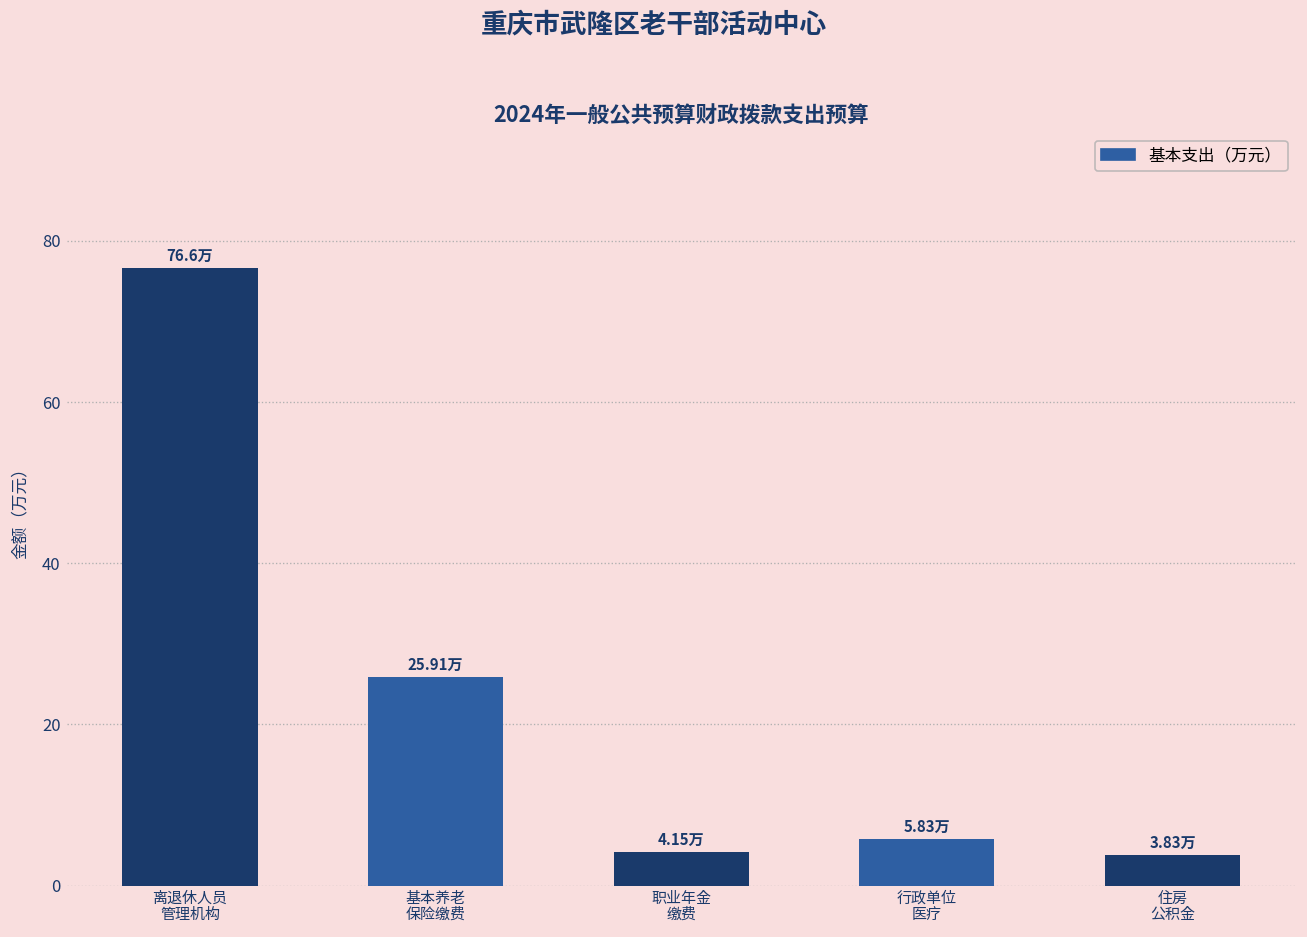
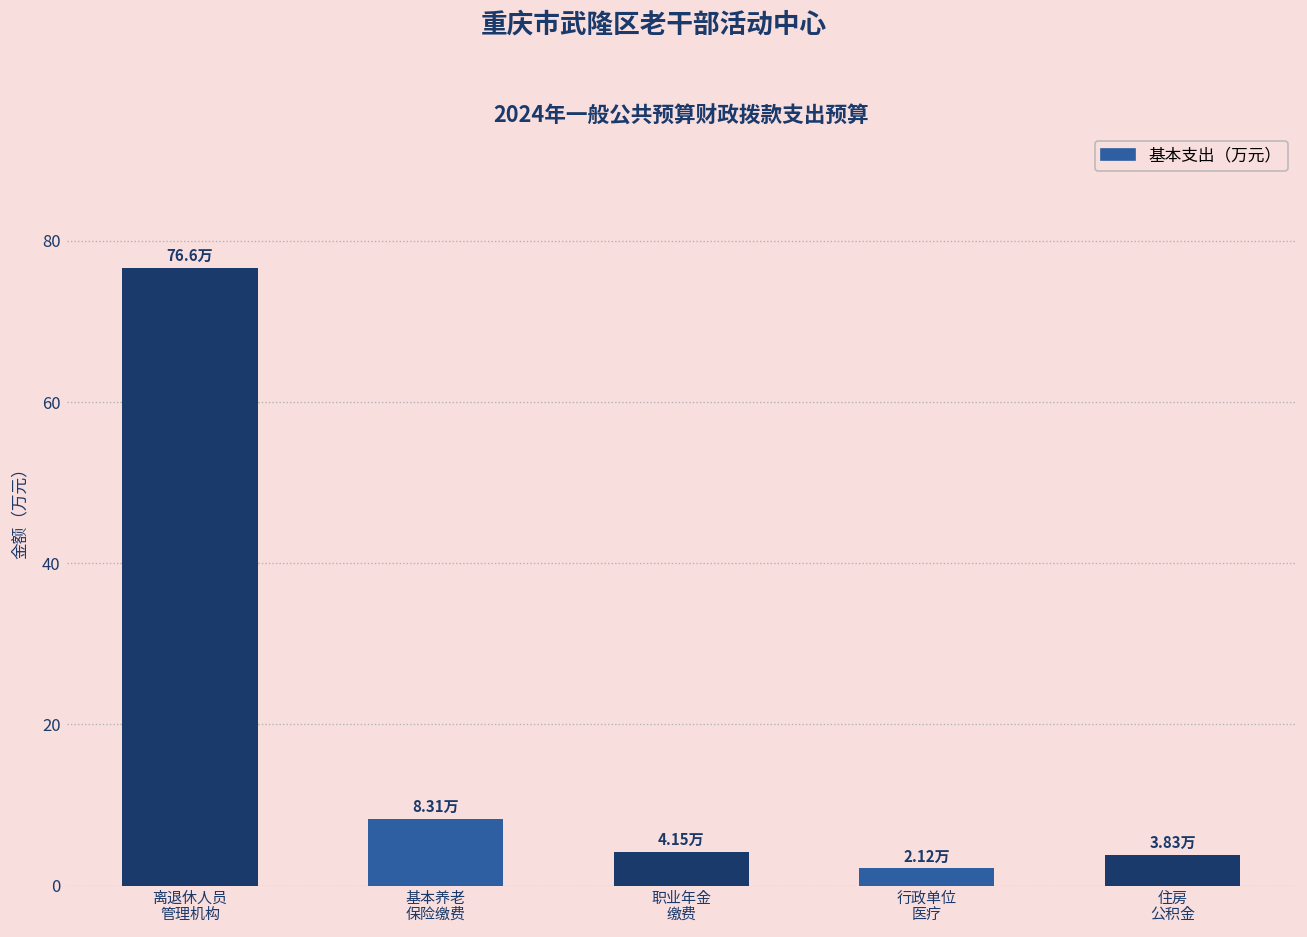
基本养老 保险缴费: 25.91万 -> 8.31万
行政单位 医疗: 5.83万 -> 2.12万
